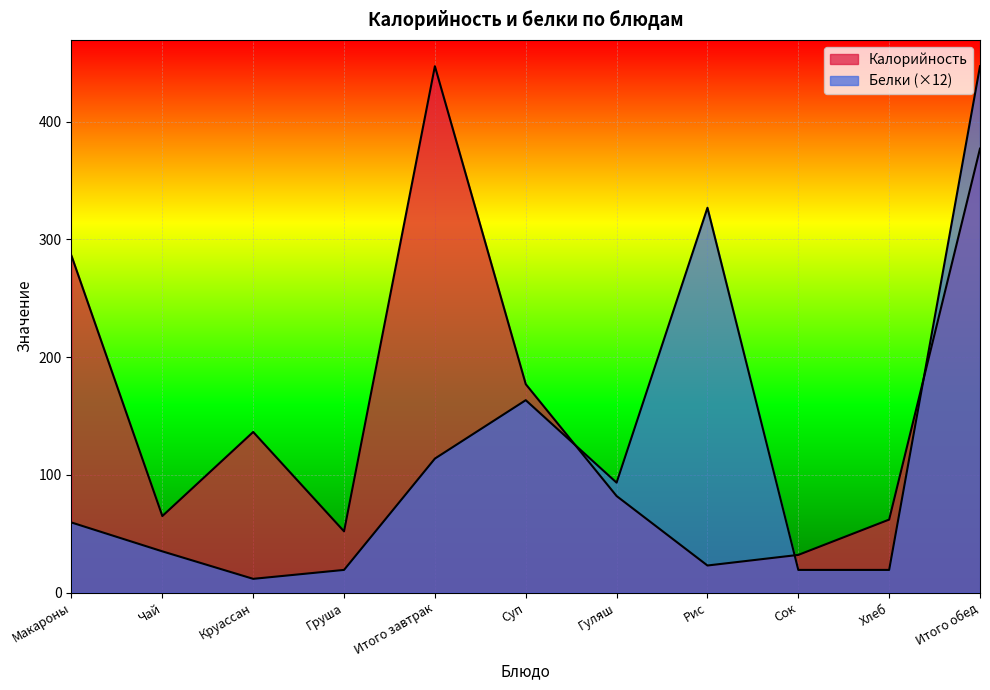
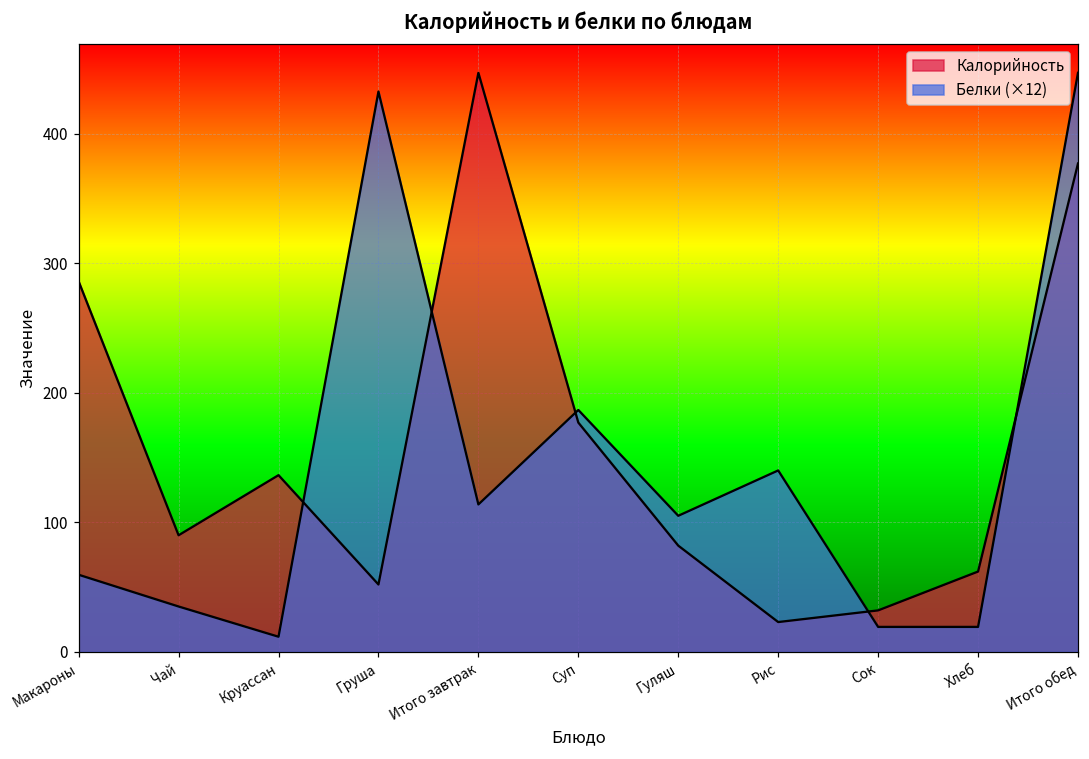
Калорийность, Чай: 65 -> 90
Белки (×12), Груша: 19 -> 433
Белки (×12), Суп: 163 -> 187
Белки (×12), Гуляш: 93 -> 105
Белки (×12), Рис: 327 -> 140
